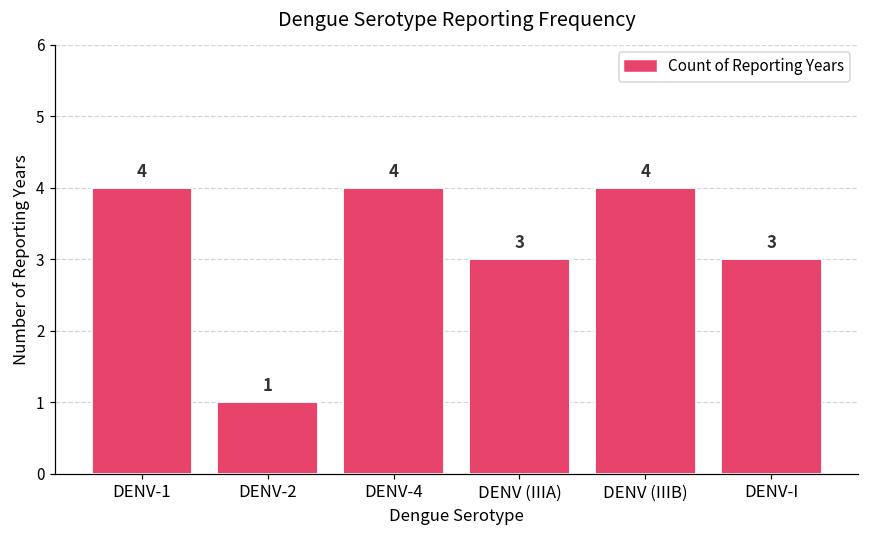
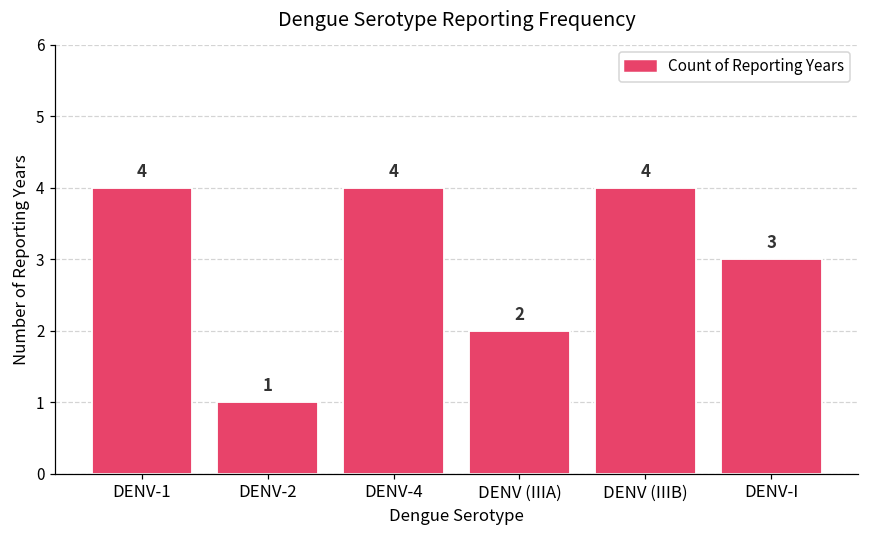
DENV (IIIA): 3 -> 2
